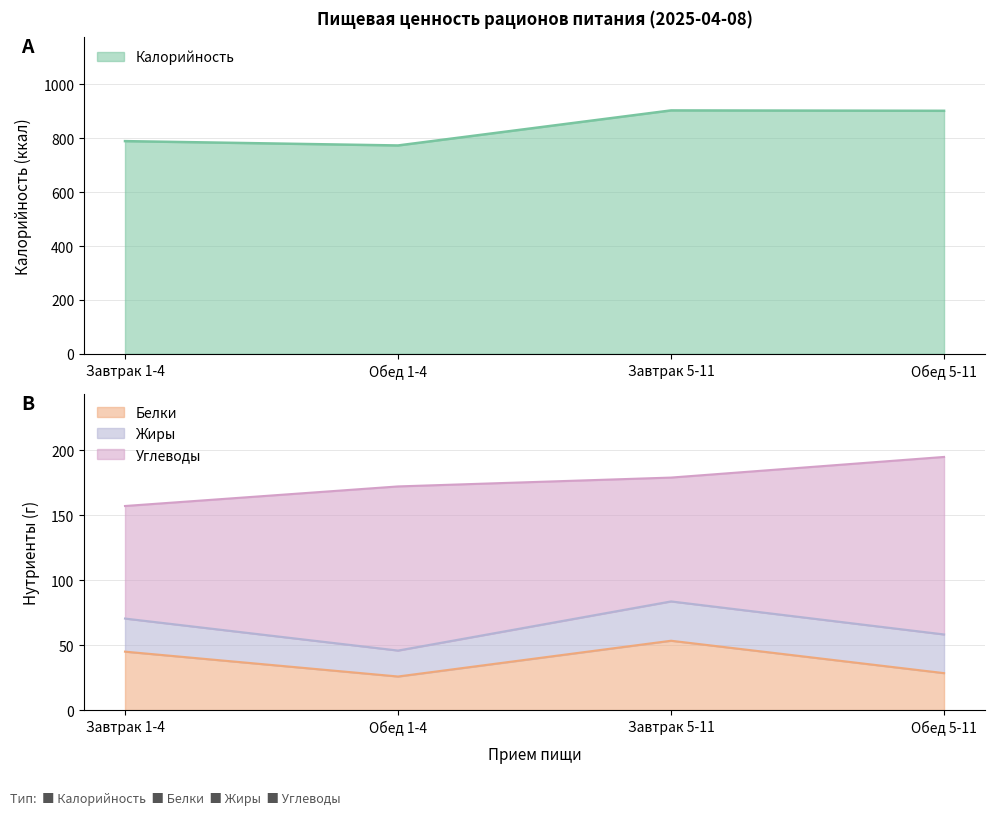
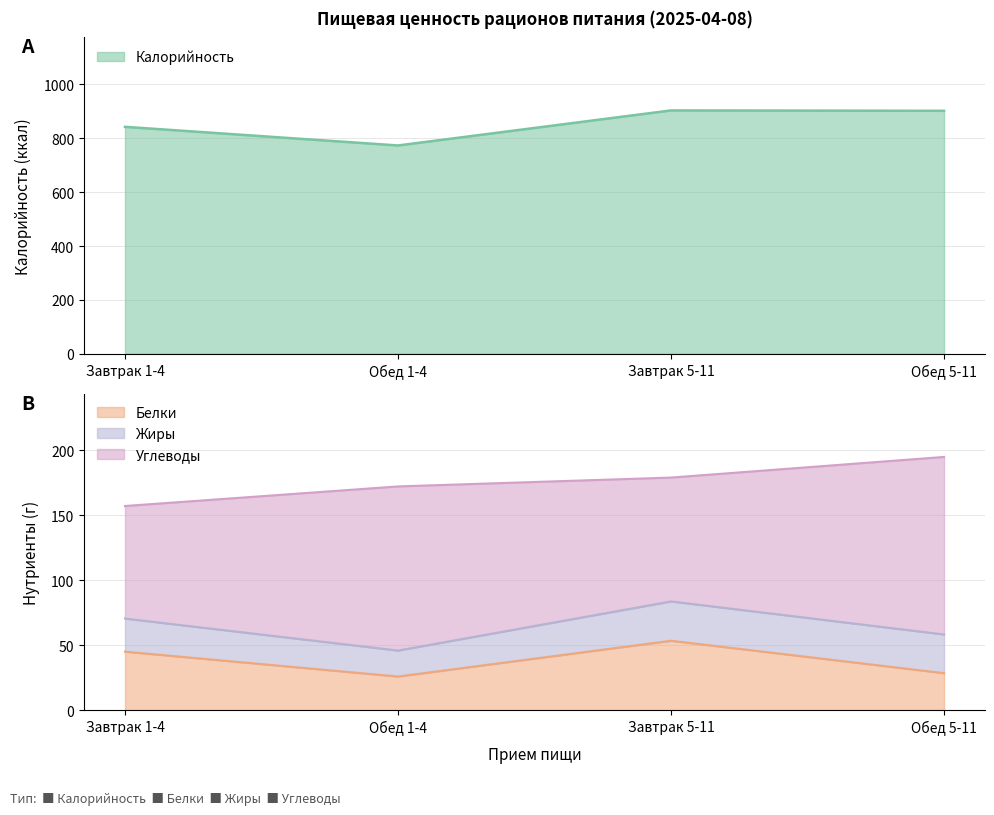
Пищевая ценность рационов питания (2025-04-08), Завтрак 1-4: 790 -> 840
